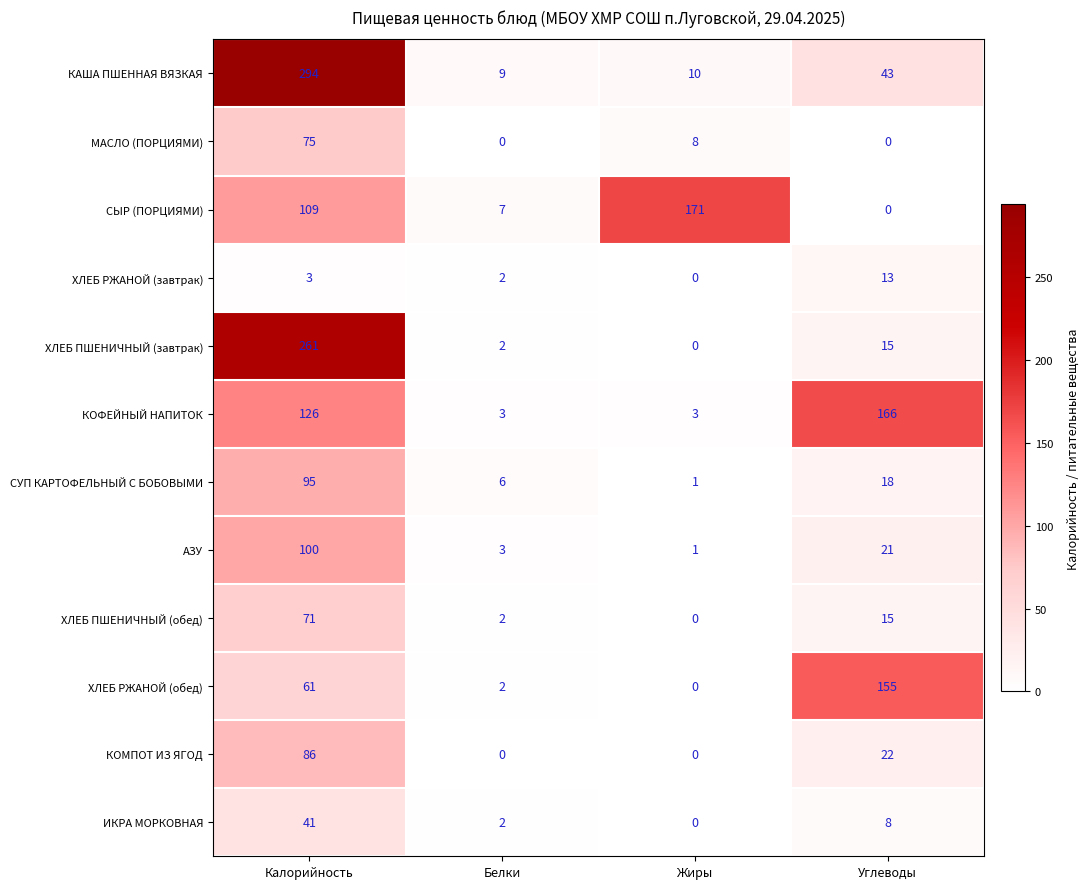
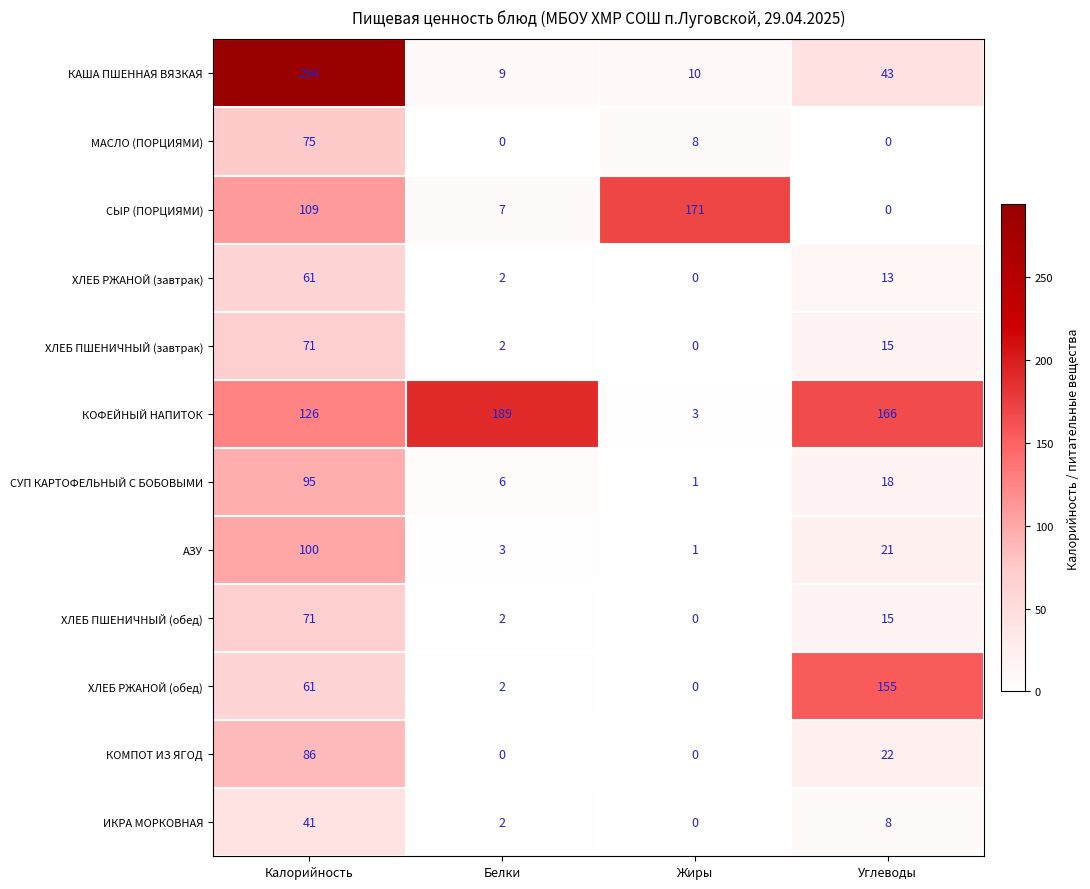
ХЛЕБ РЖАНОЙ (завтрак), Калорийность: 3 -> 61
ХЛЕБ ПШЕНИЧНЫЙ (завтрак), Калорийность: 261 -> 71
КОФЕЙНЫЙ НАПИТОК, Белки: 3 -> 189
